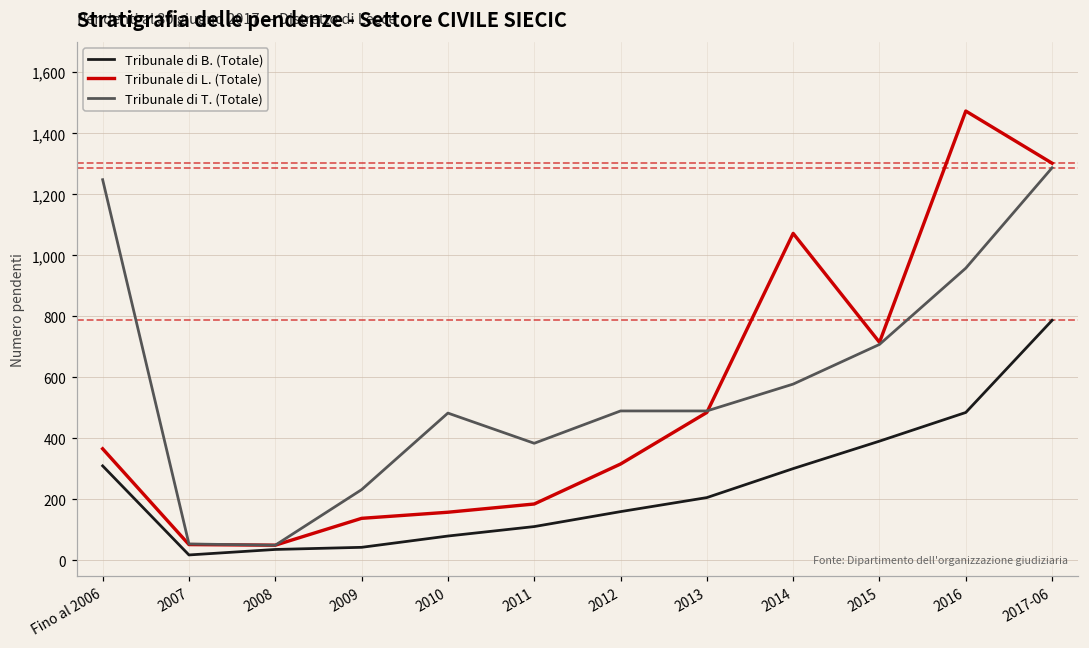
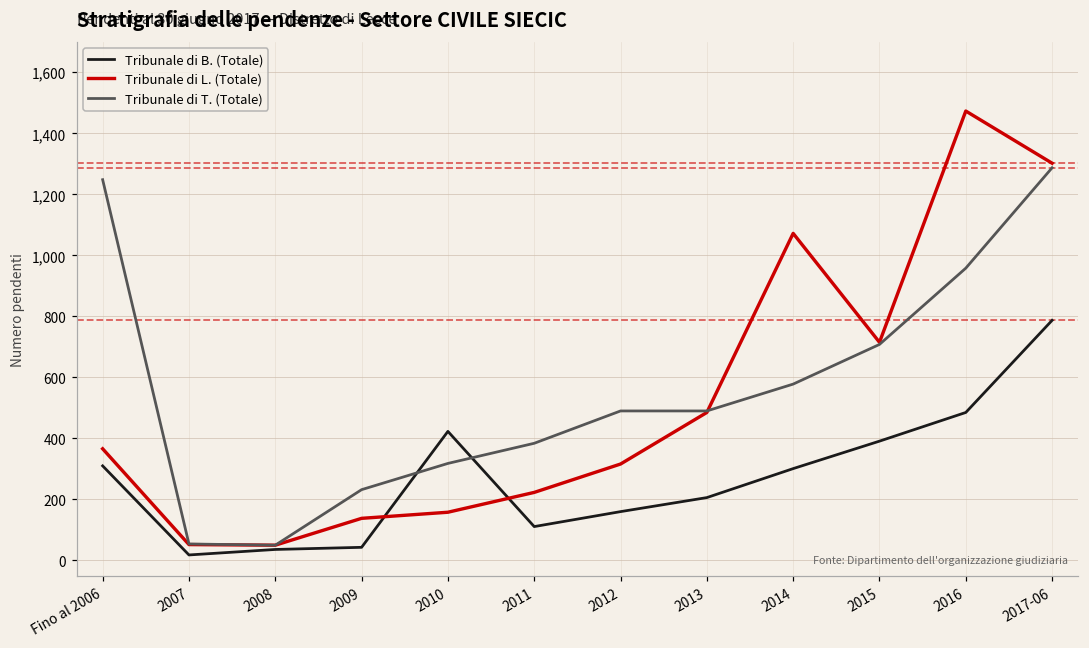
Tribunale di B. (Totale), 2010: 80 -> 420
Tribunale di T. (Totale), 2010: 480 -> 320
Tribunale di L. (Totale), 2011: 190 -> 220
